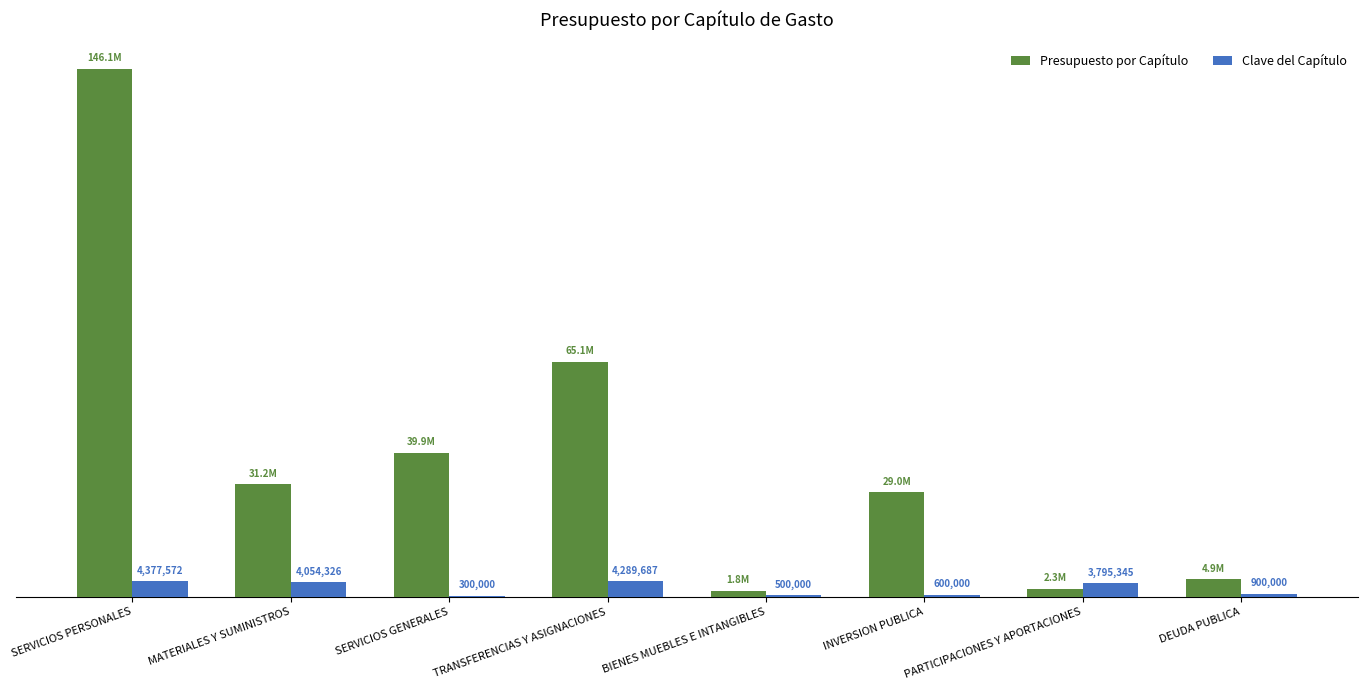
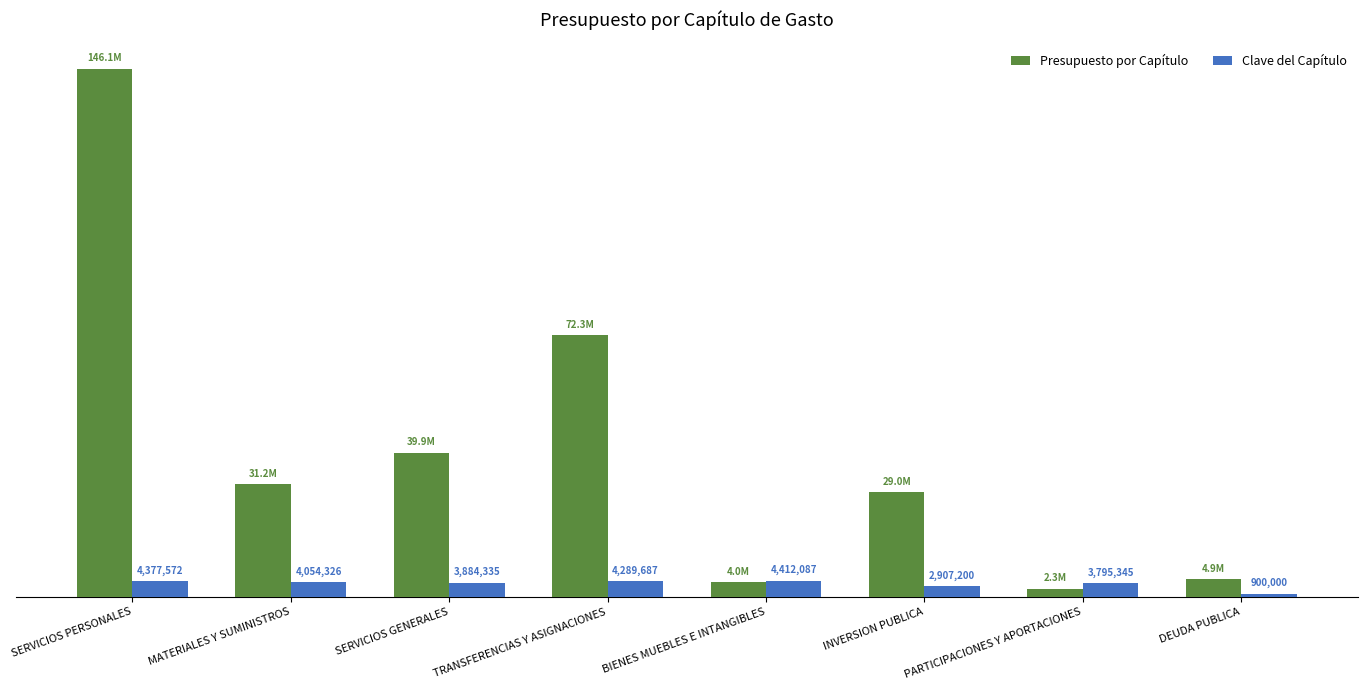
Clave del Capítulo, SERVICIOS GENERALES: 300,000 -> 3,884,335
Presupuesto por Capítulo, TRANSFERENCIAS Y ASIGNACIONES: 65.1M -> 72.3M
Presupuesto por Capítulo, BIENES MUEBLES E INTANGIBLES: 1.8M -> 4.0M
Clave del Capítulo, BIENES MUEBLES E INTANGIBLES: 500,000 -> 4,412,087
Clave del Capítulo, INVERSION PUBLICA: 600,000 -> 2,907,200
